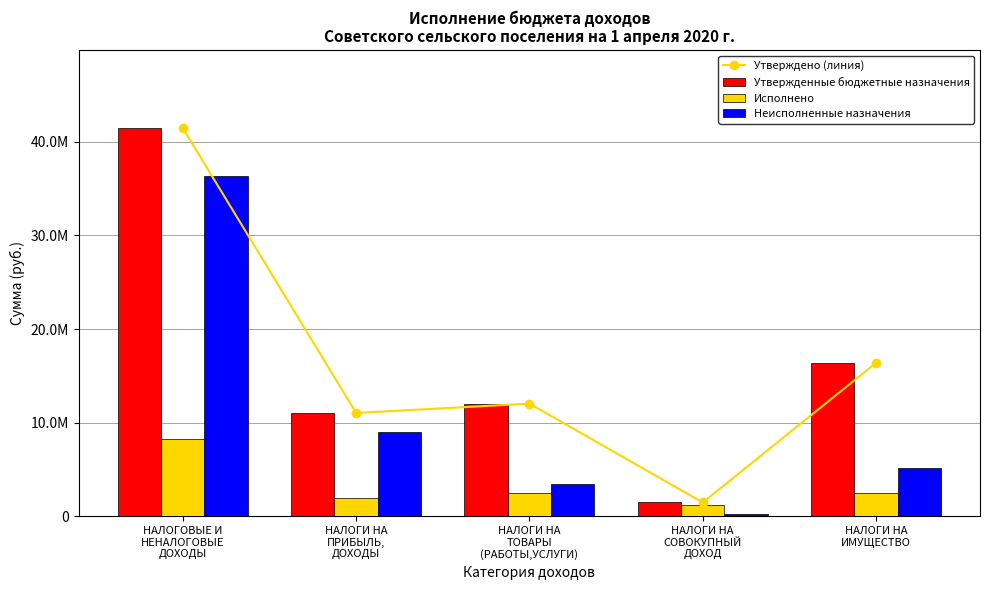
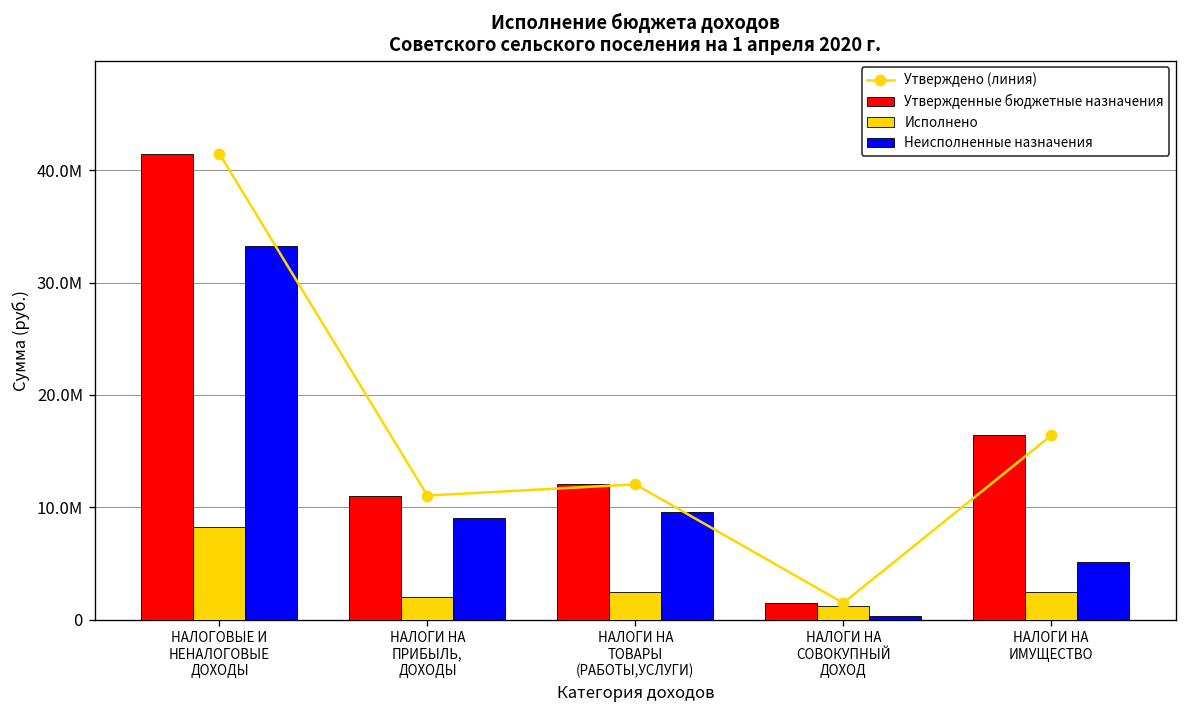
Неисполненные назначения, НАЛОГОВЫЕ И НЕНАЛОГОВЫЕ ДОХОДЫ: 36000000 -> 33000000
Неисполненные назначения, НАЛОГИ НА ТОВАРЫ (РАБОТЫ,УСЛУГИ): 4000000 -> 10000000
